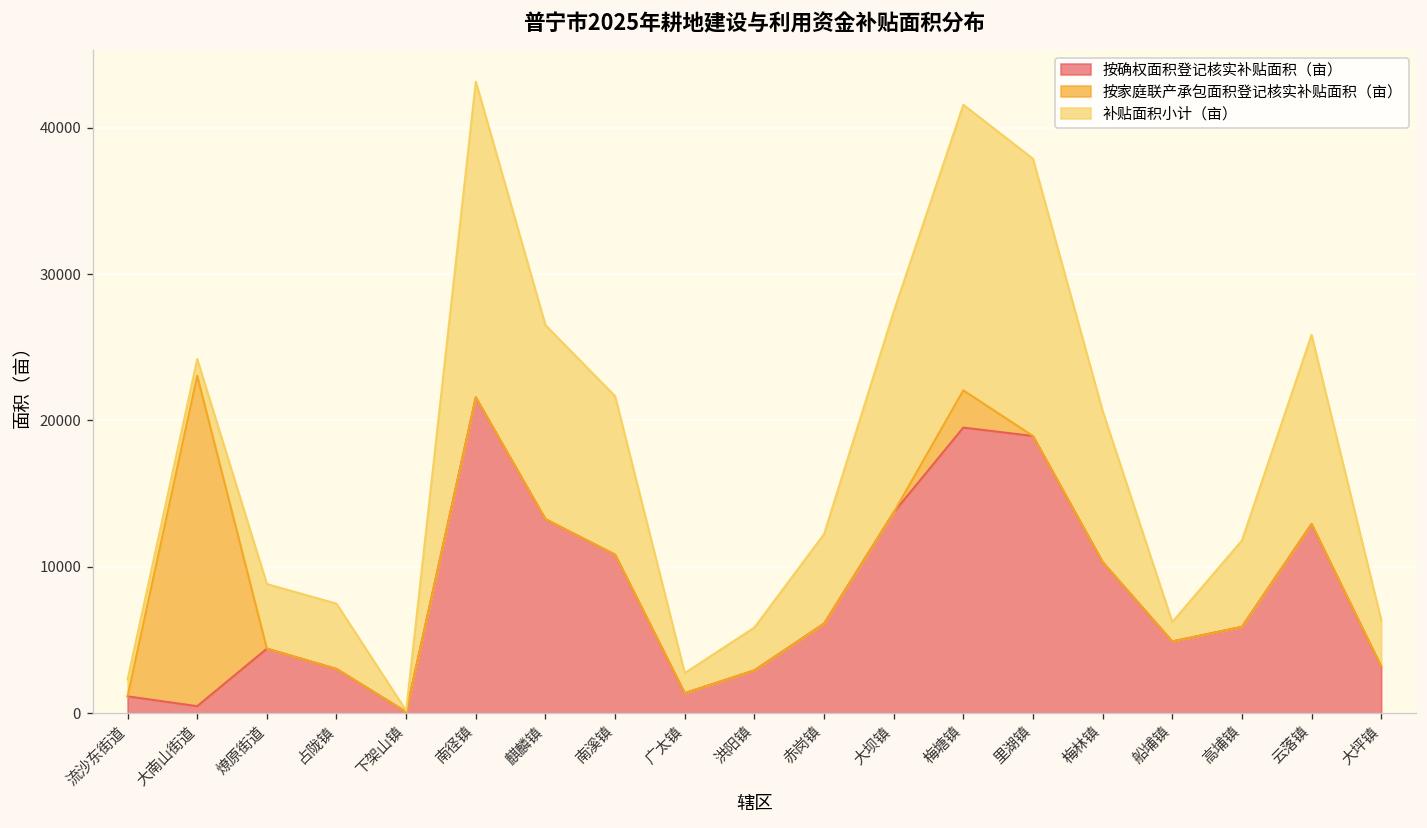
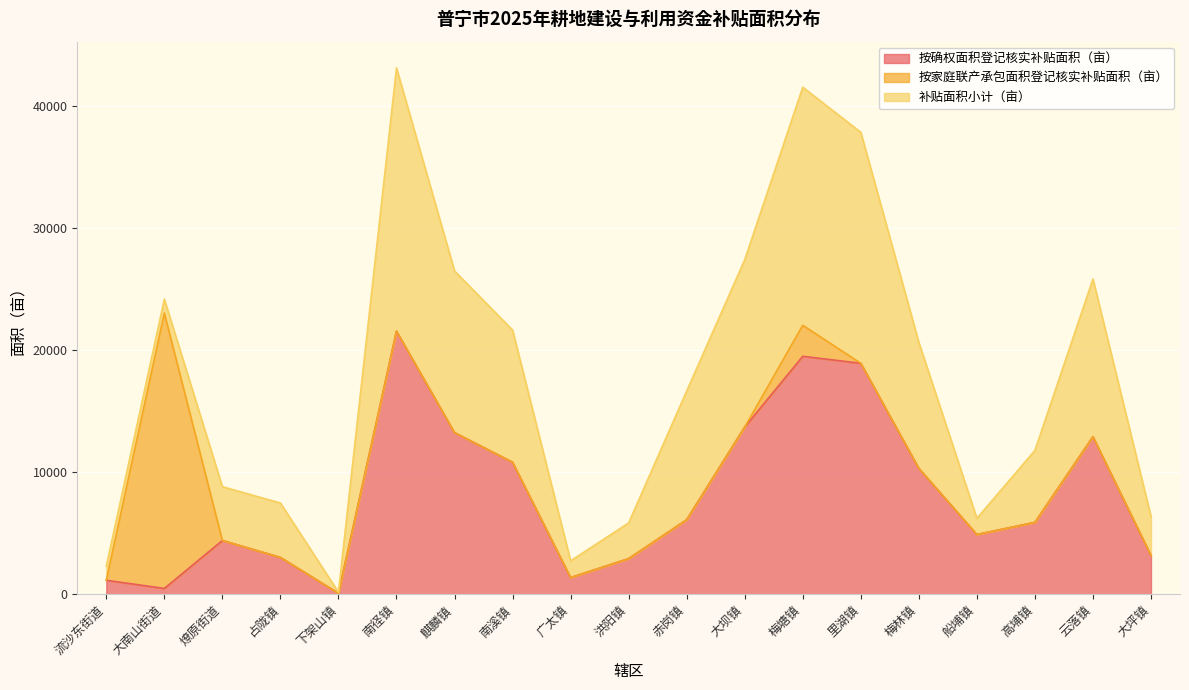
补贴面积小计（亩）, 赤岗镇: 6100 -> 10600
